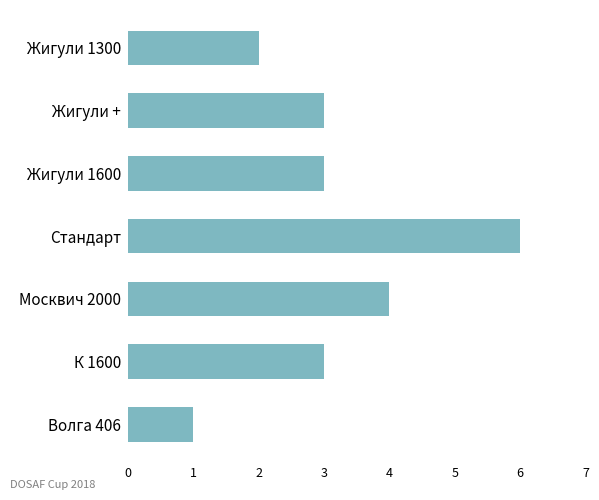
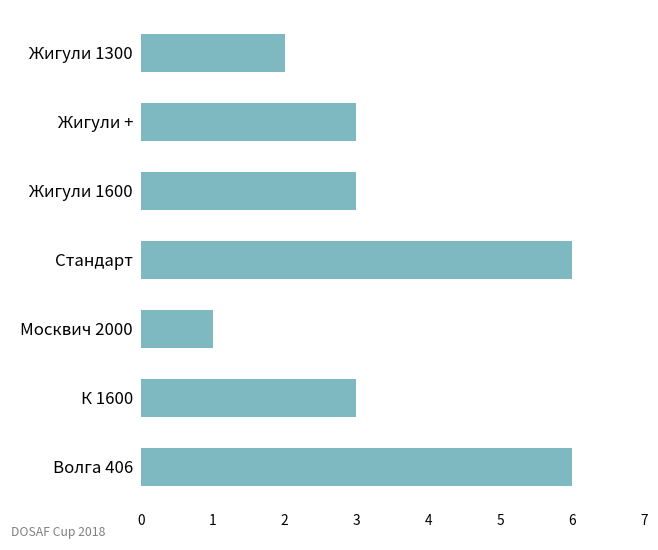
Москвич 2000: 4 -> 1
Волга 406: 1 -> 6
